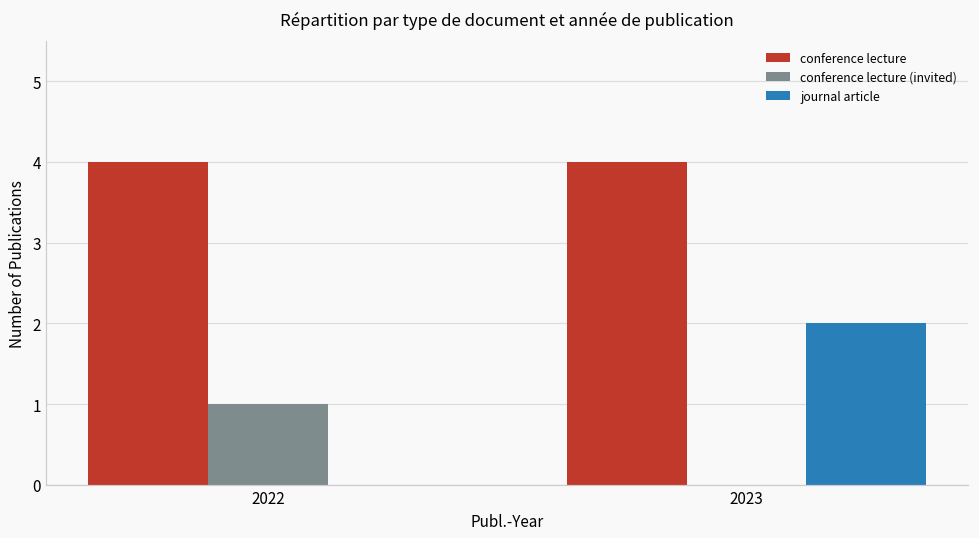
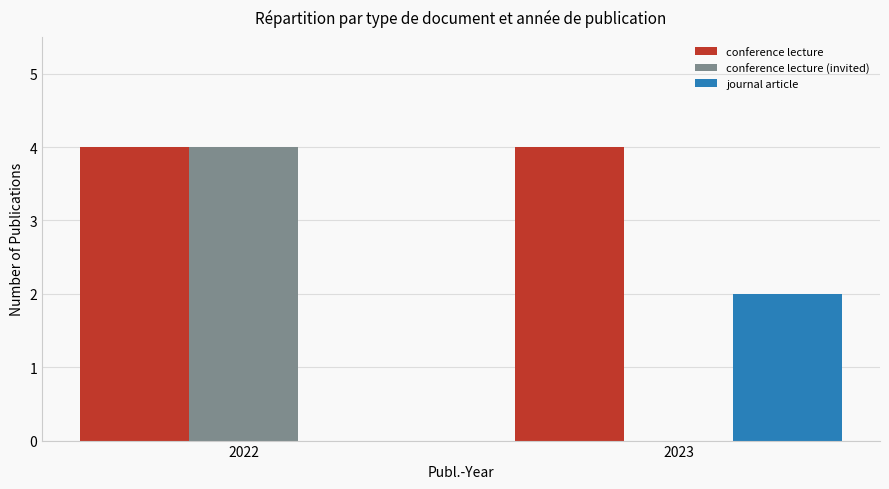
conference lecture (invited), 2022: 1 -> 4
